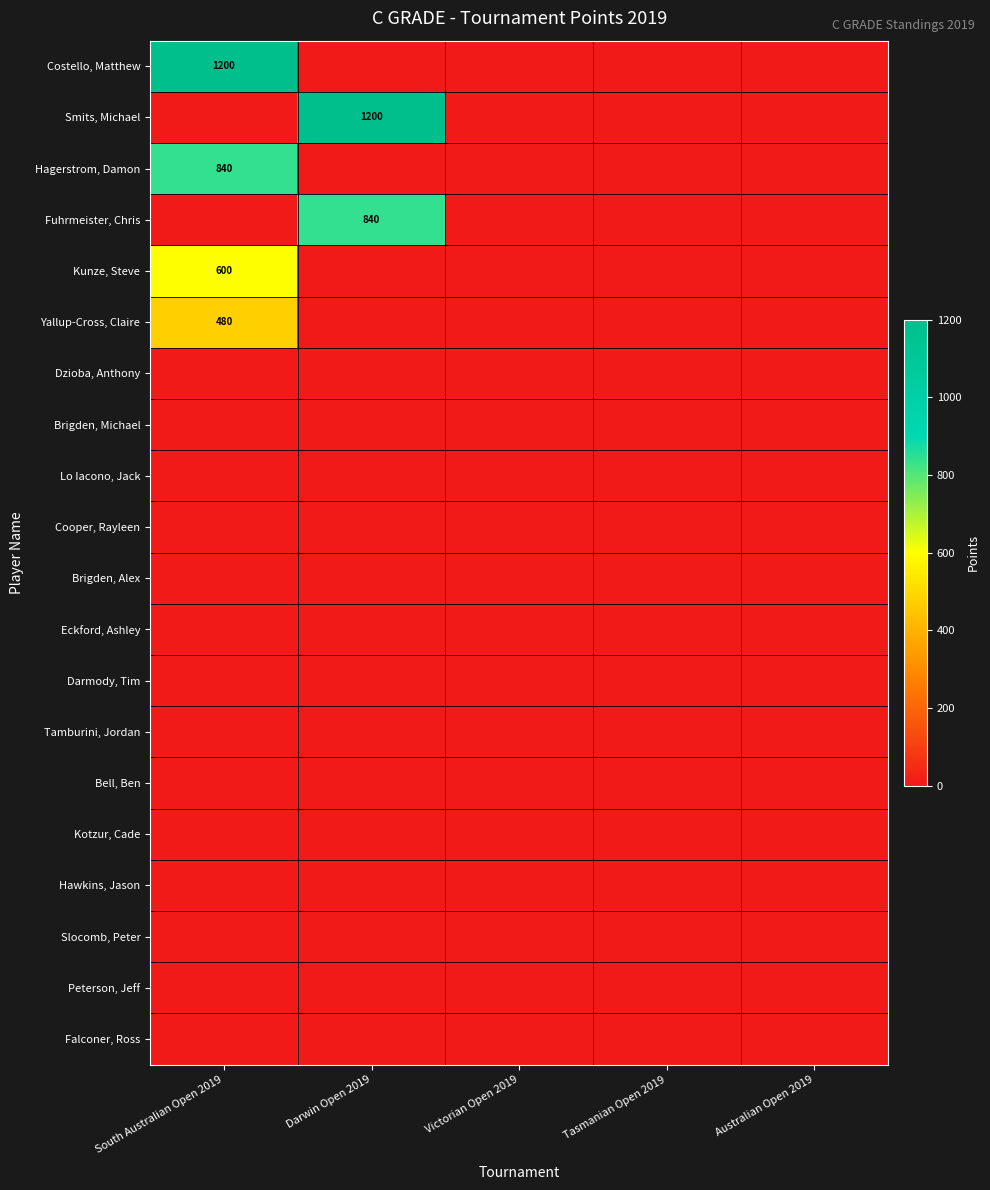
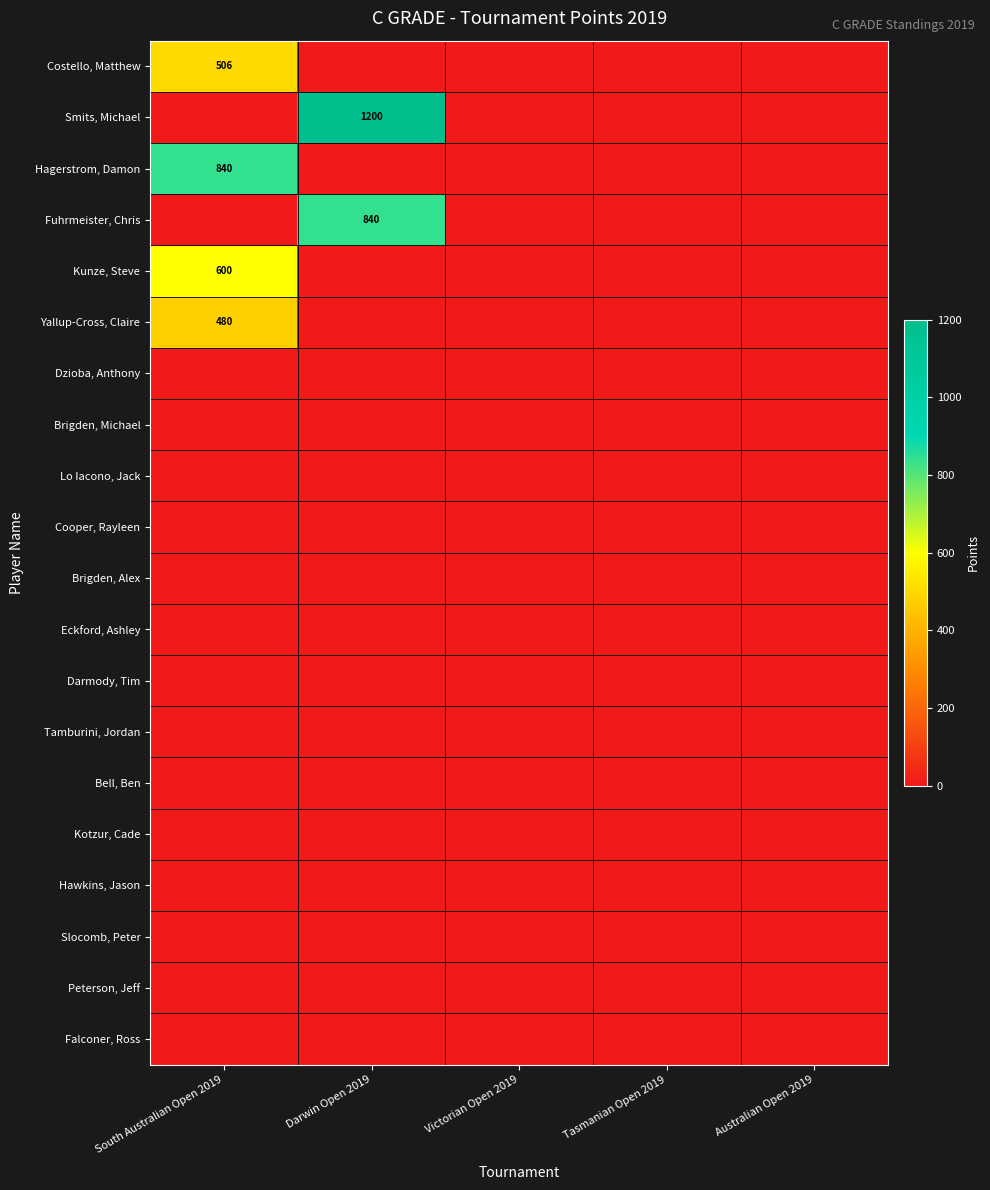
Costello, Matthew, South Australian Open 2019: 1200 -> 506
